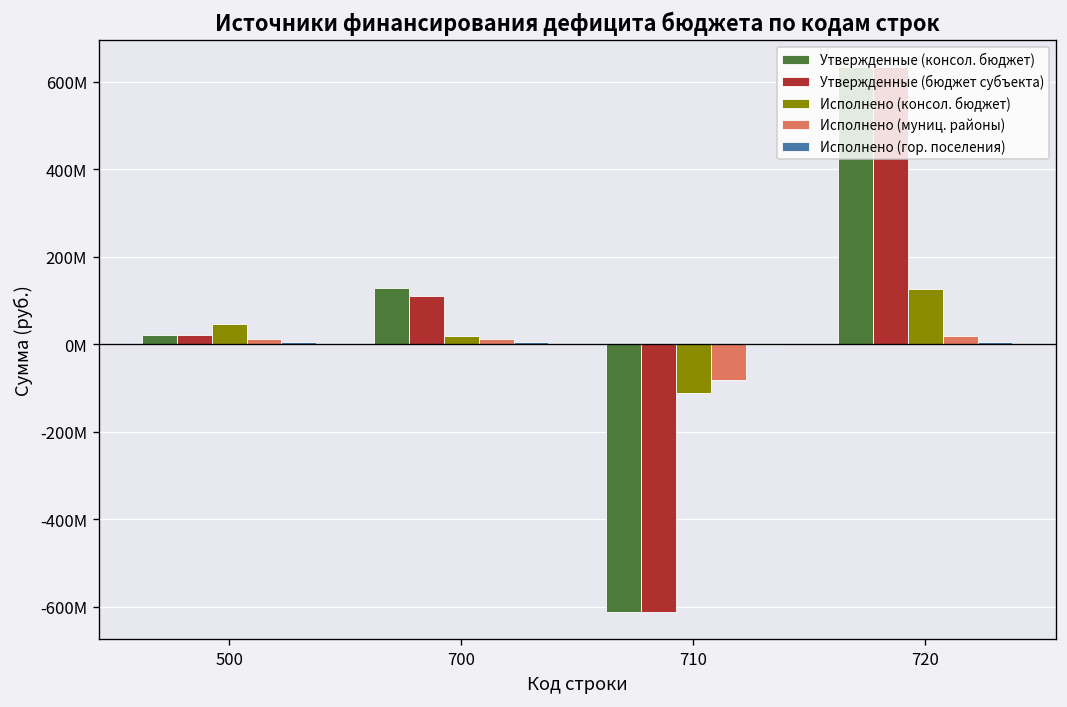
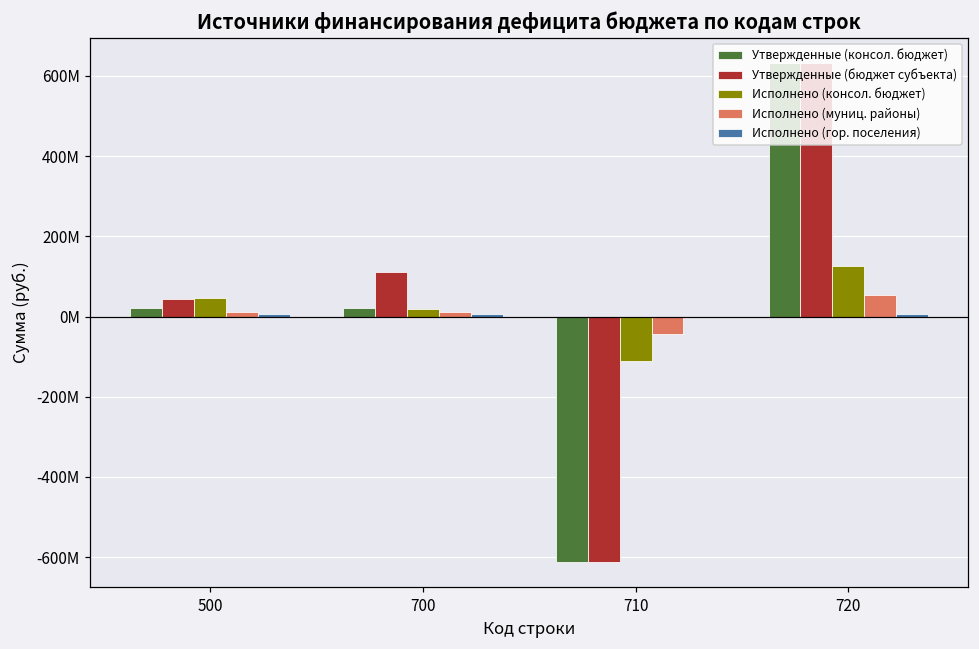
Утвержденные (бюджет субъекта), 500: 20000000 -> 40000000
Утвержденные (консол. бюджет), 700: 130000000 -> 20000000
Исполнено (муниц. районы), 710: -80000000 -> -40000000
Исполнено (муниц. районы), 720: 20000000 -> 50000000
